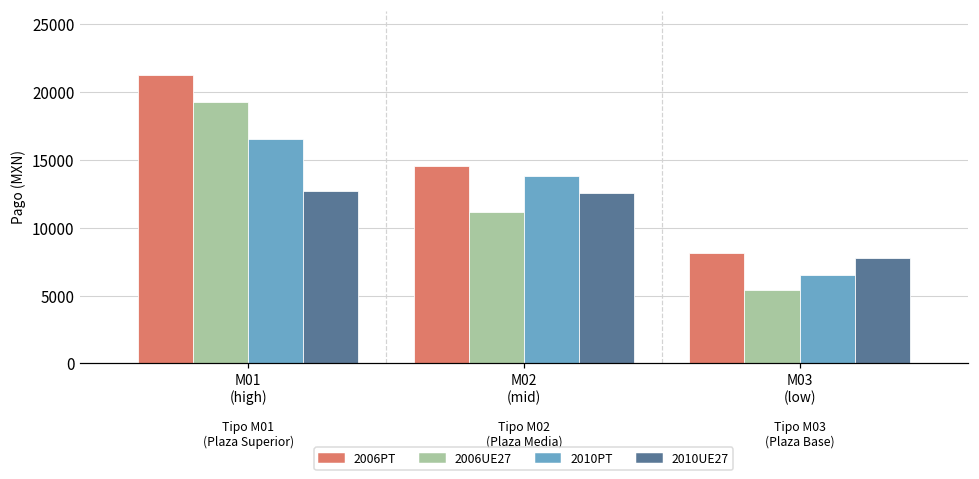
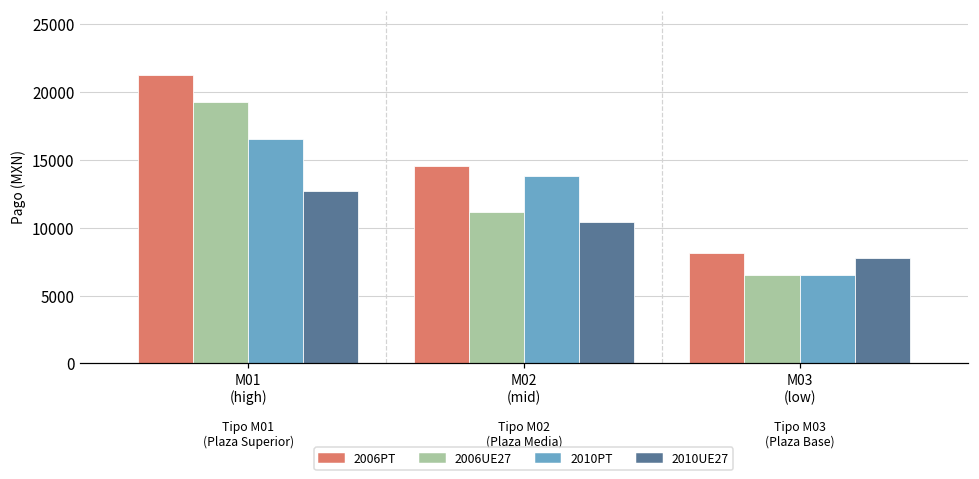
2010UE27, M02 (mid): 12600 -> 10400
2006UE27, M03 (low): 5400 -> 6500
